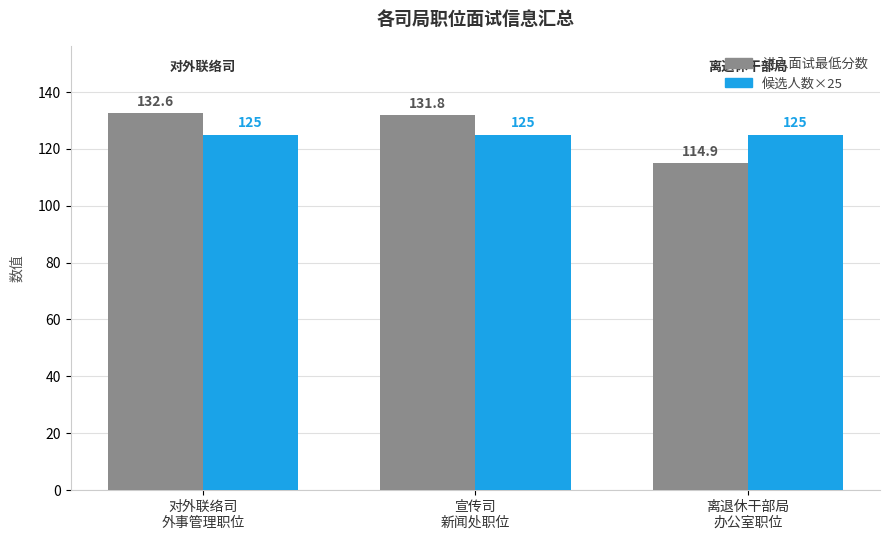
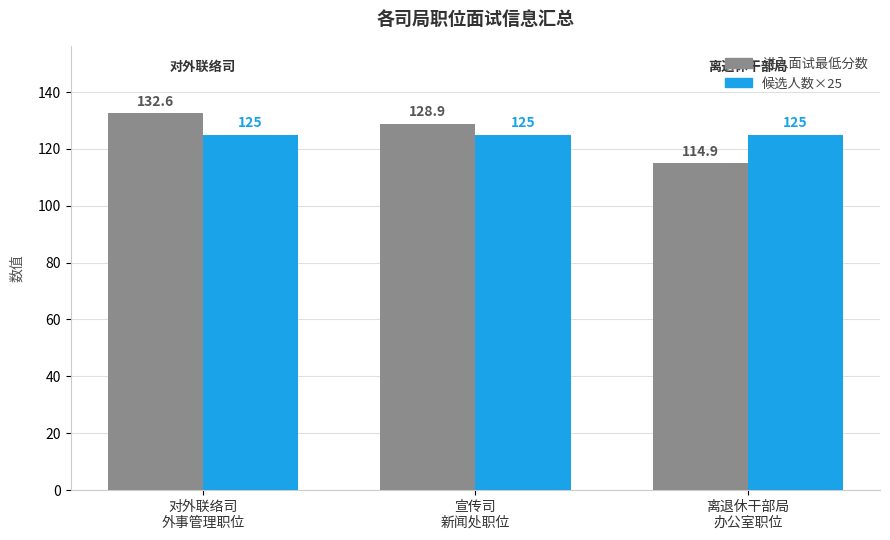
进入面试最低分数, 宣传司 新闻处职位: 131.8 -> 128.9
